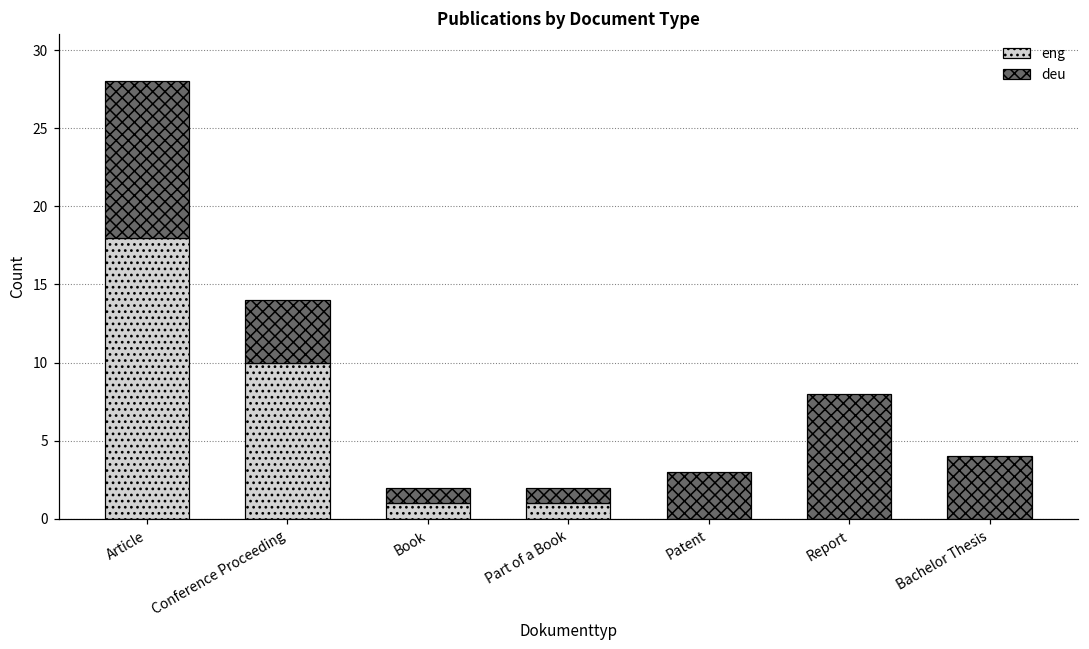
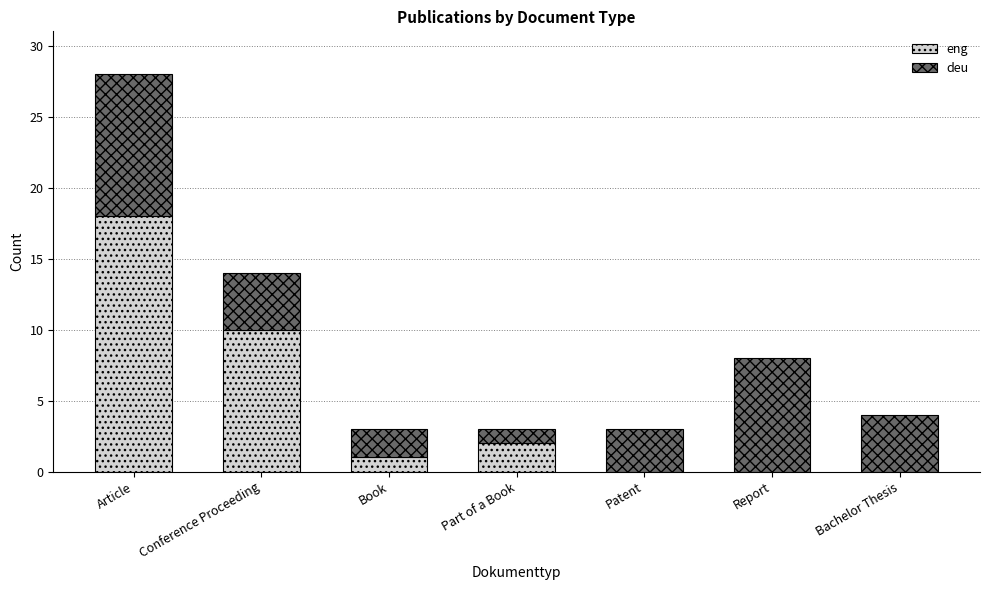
deu, Book: 1 -> 2
eng, Part of a Book: 1 -> 2
